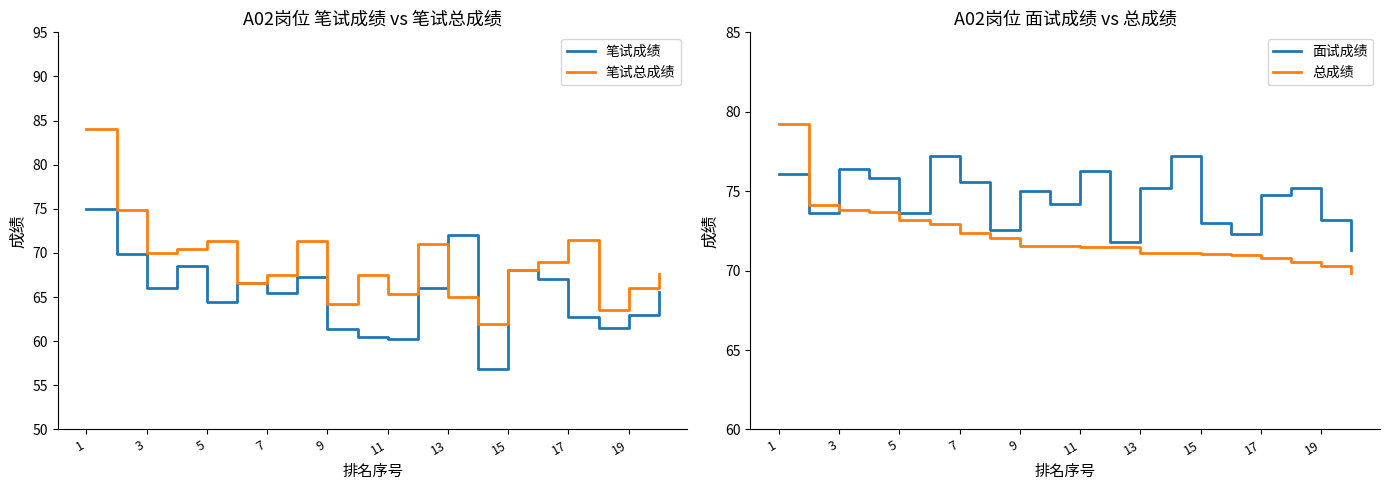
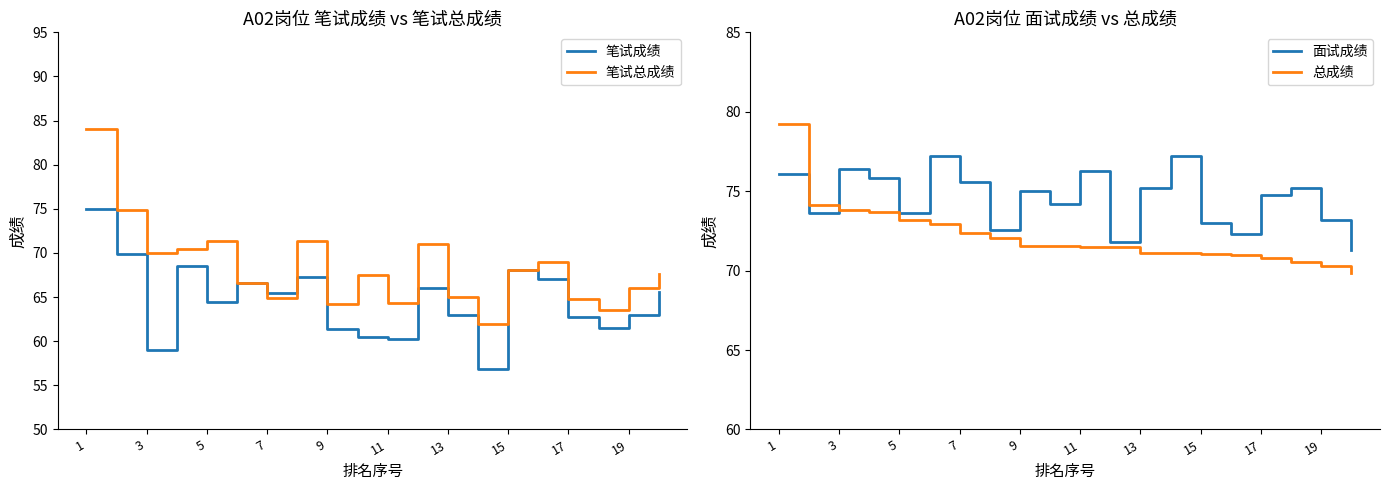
A02岗位 笔试成绩 vs 笔试总成绩, 笔试成绩, 3: 66 -> 59
A02岗位 笔试成绩 vs 笔试总成绩, 笔试总成绩, 7: 68 -> 65
A02岗位 笔试成绩 vs 笔试总成绩, 笔试总成绩, 11: 65 -> 64
A02岗位 笔试成绩 vs 笔试总成绩, 笔试成绩, 13: 72 -> 63
A02岗位 笔试成绩 vs 笔试总成绩, 笔试总成绩, 17: 72 -> 65
